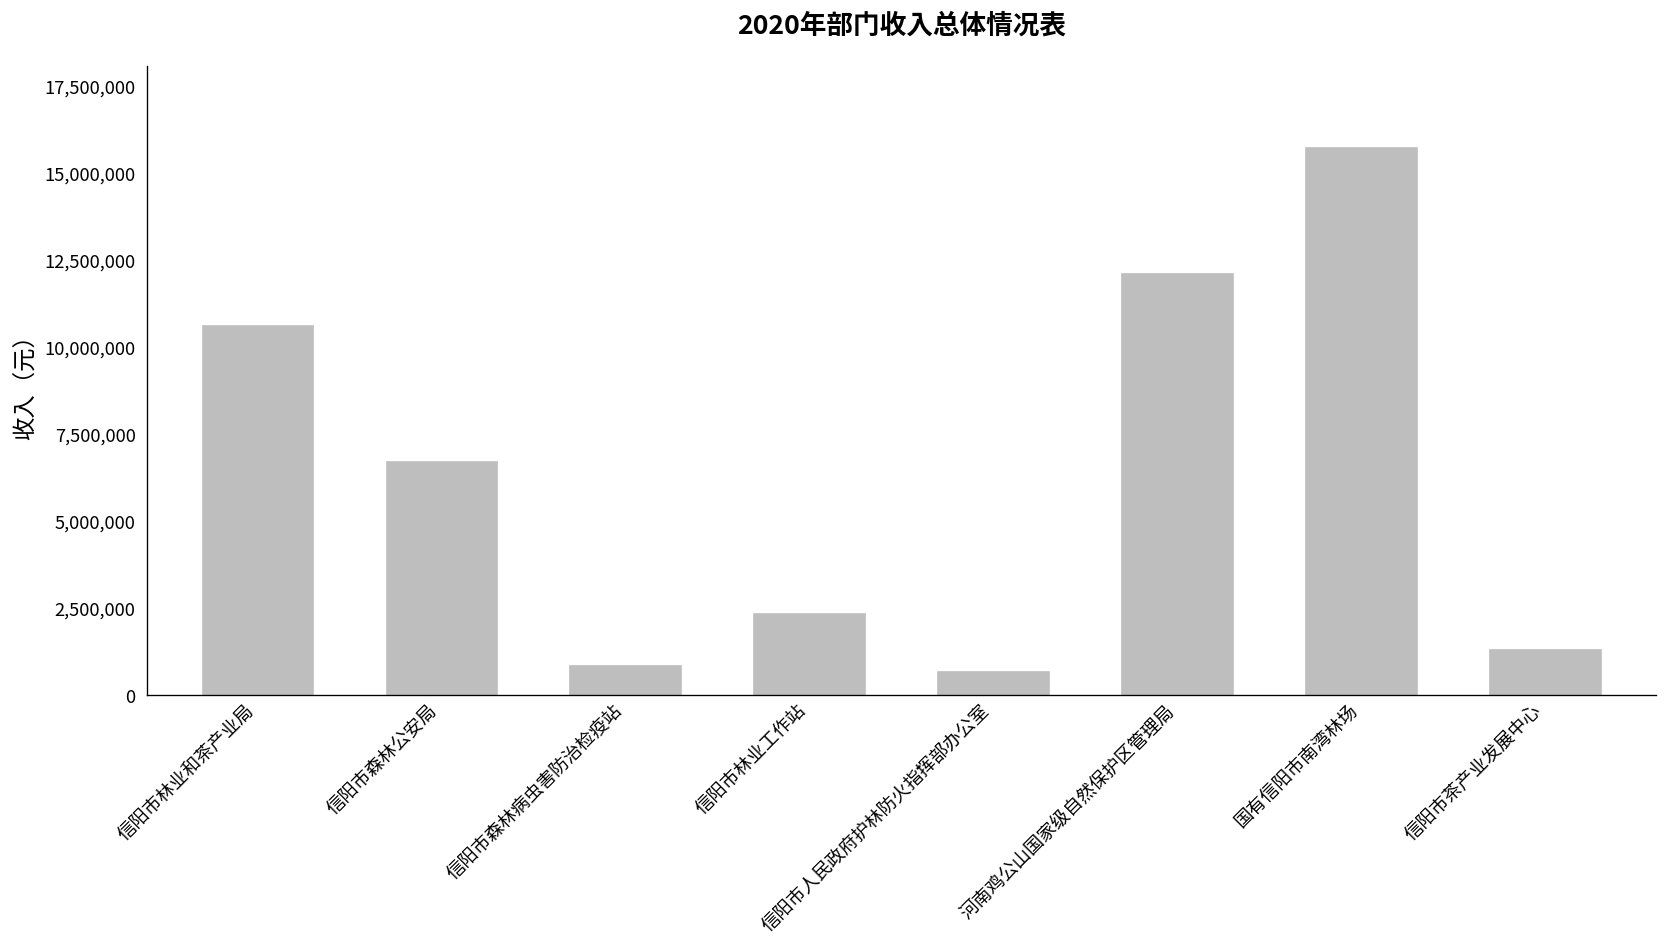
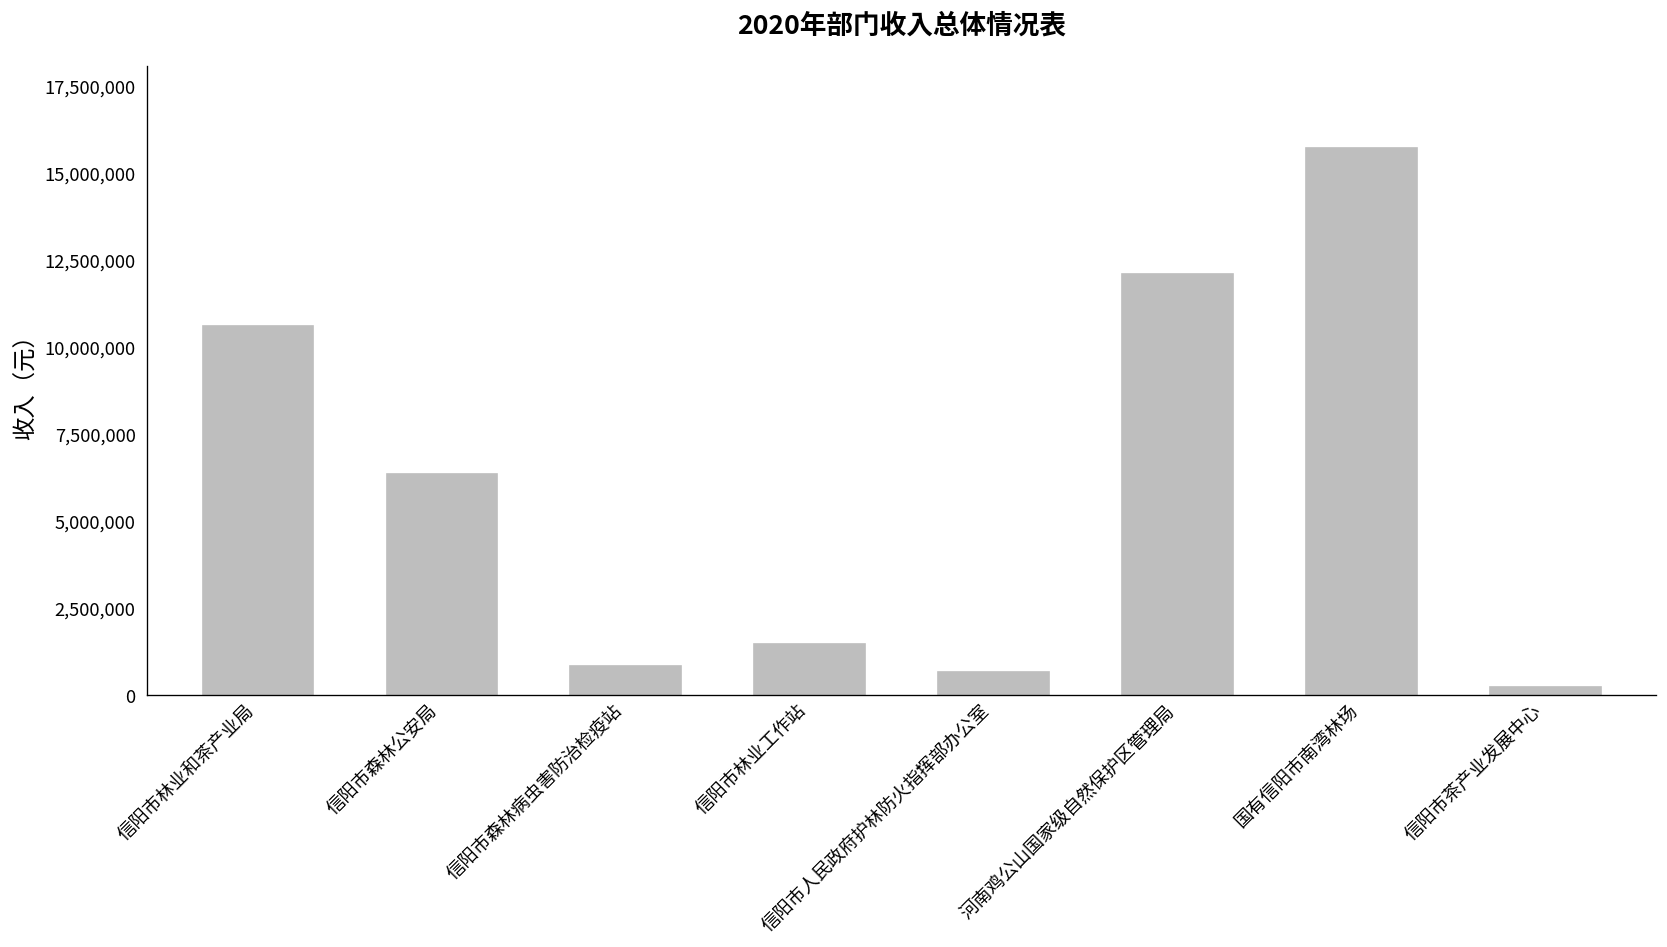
信阳市森林公安局: 6,700,000 -> 6,300,000
信阳市林业工作站: 2,300,000 -> 1,500,000
信阳市茶产业发展中心: 1,300,000 -> 200,000
